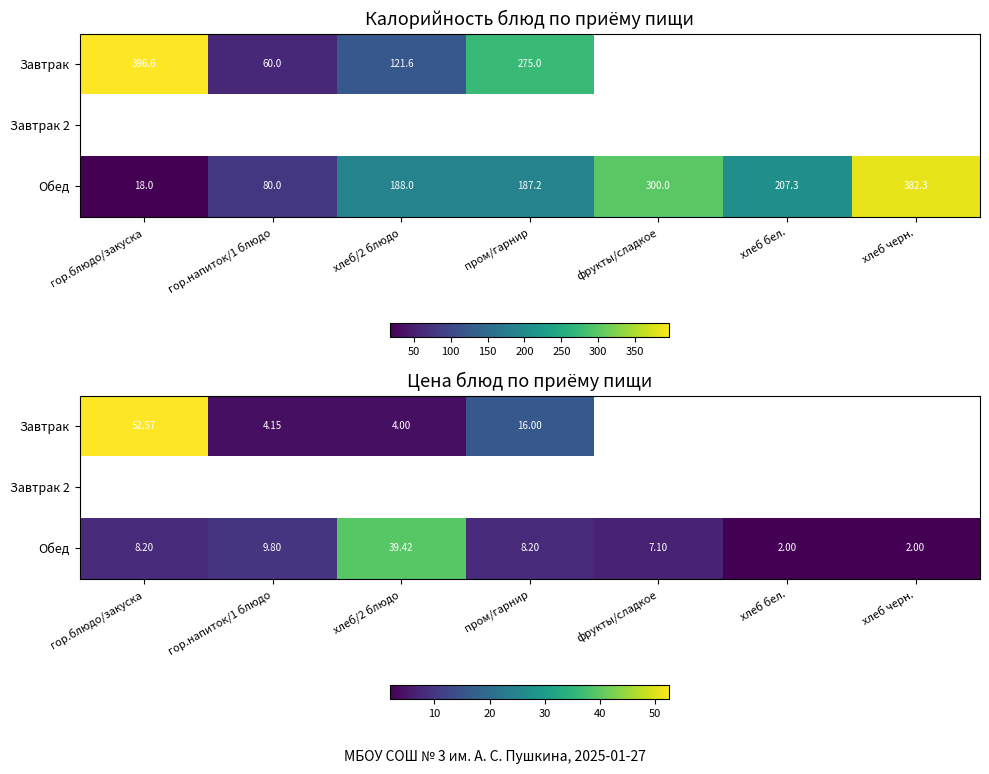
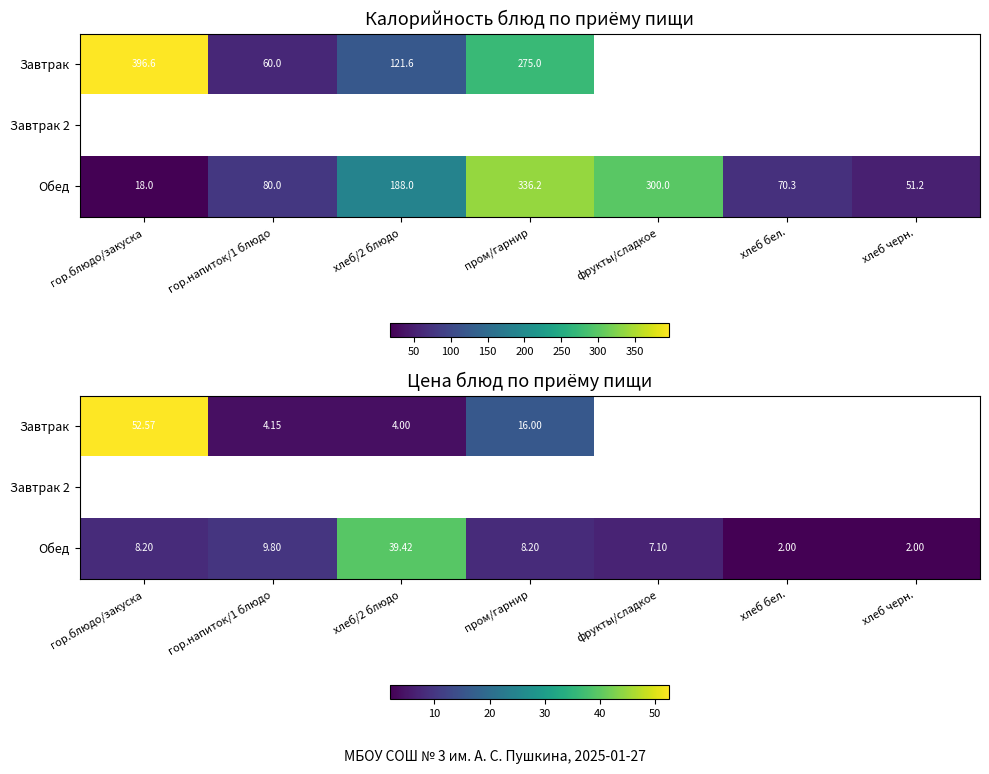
Калорийность блюд по приёму пищи, Обед, пром/гарнир: 187.2 -> 336.2
Калорийность блюд по приёму пищи, Обед, хлеб бел.: 207.3 -> 70.3
Калорийность блюд по приёму пищи, Обед, хлеб черн.: 382.3 -> 51.2
